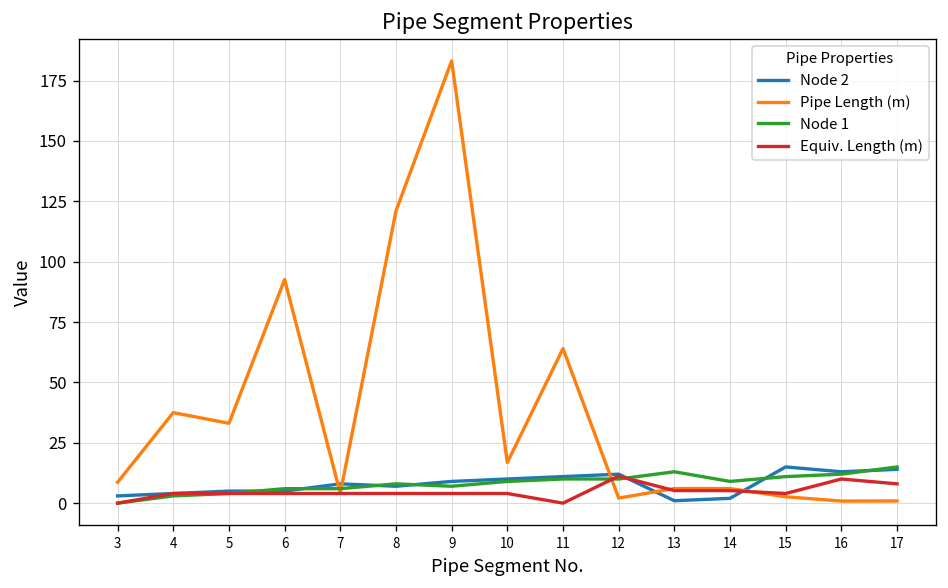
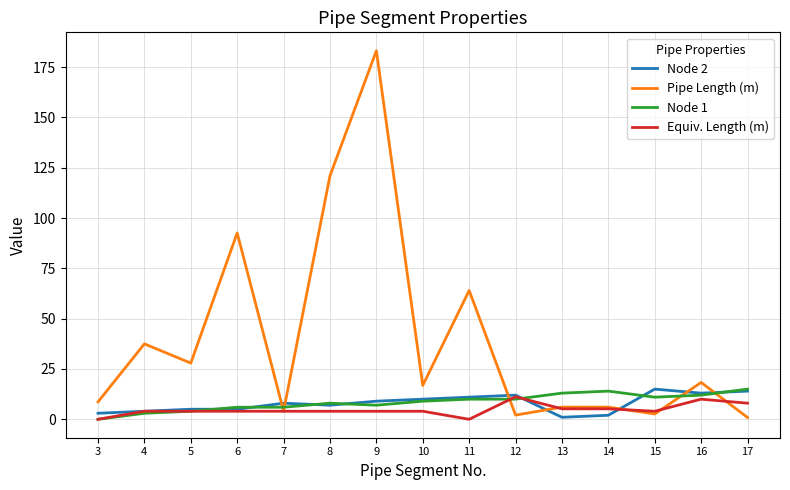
Pipe Length (m), 5: 33 -> 28
Node 1, 14: 9 -> 14
Pipe Length (m), 16: 1 -> 18
